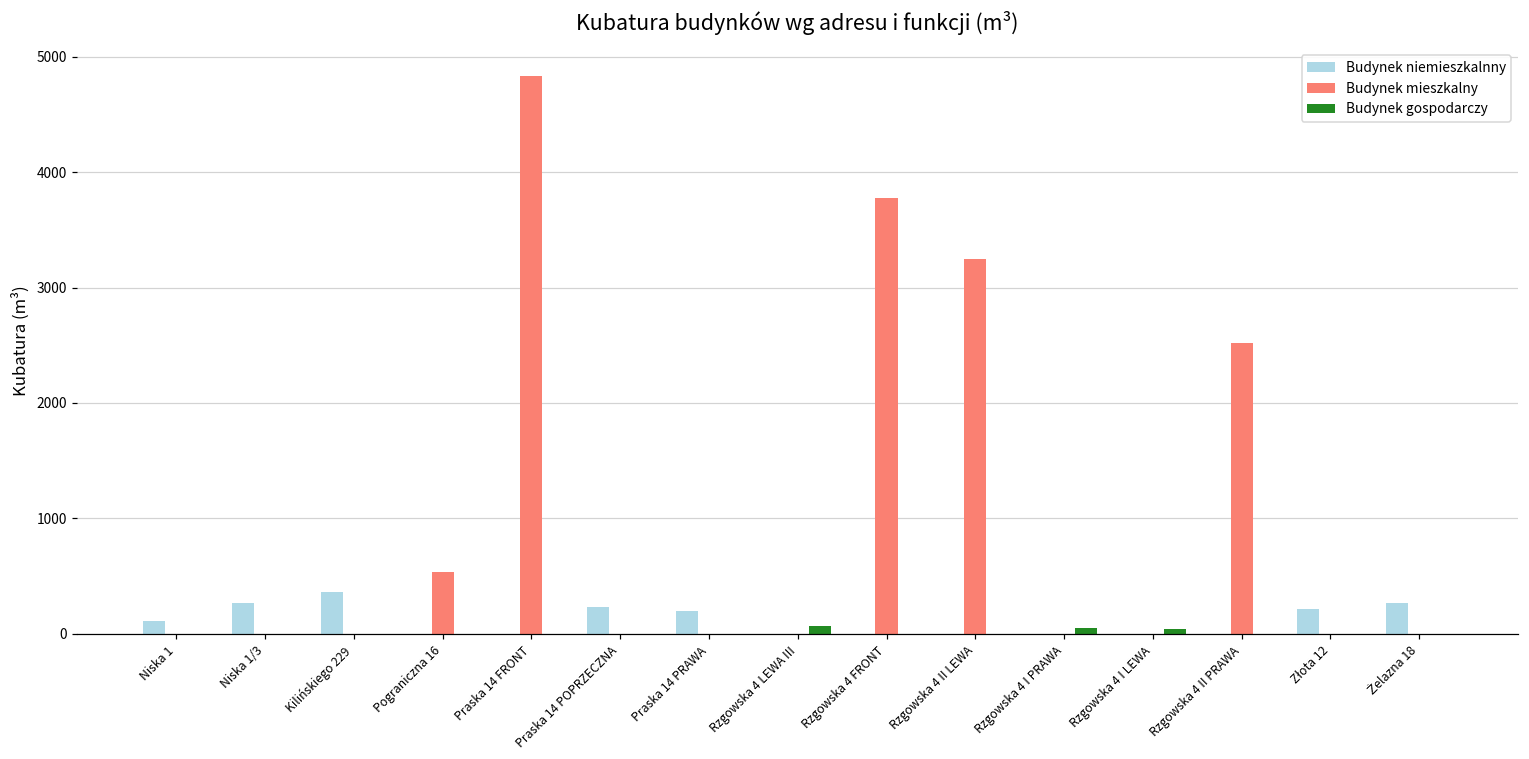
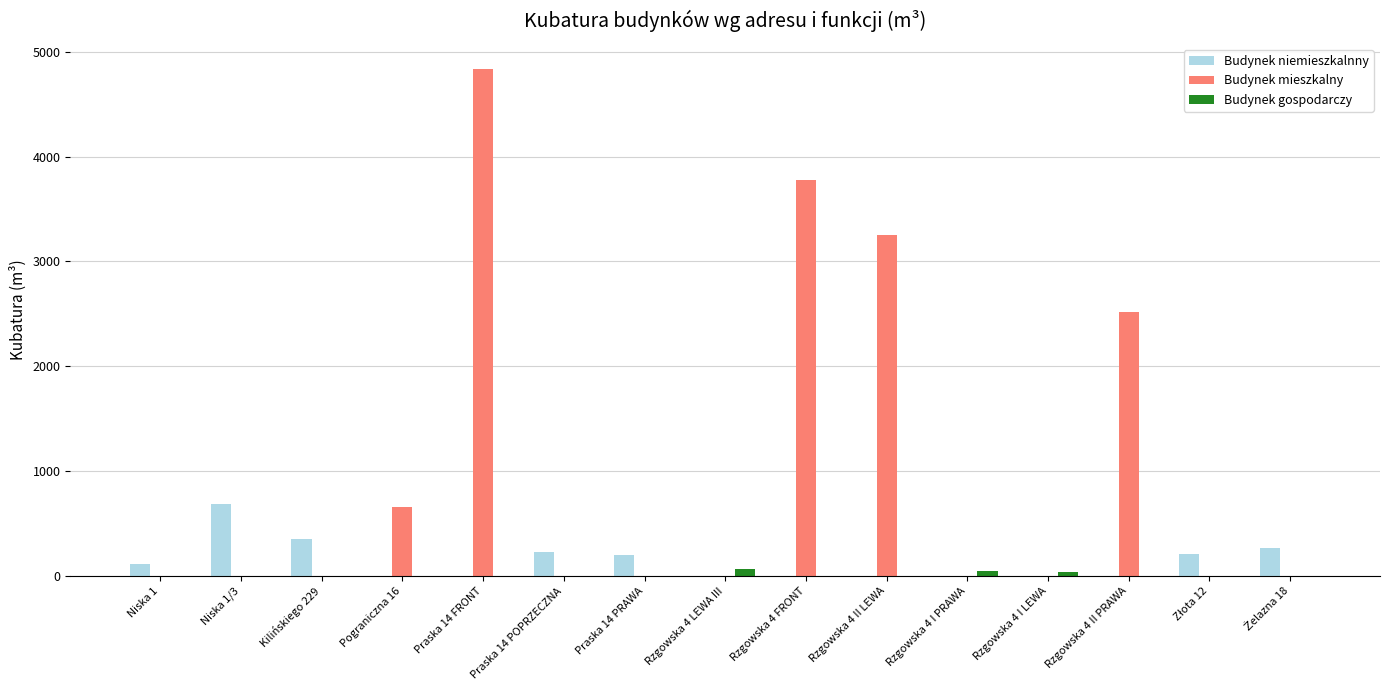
Budynek niemieszkalnny, Niska 1/3: 260 -> 690
Budynek mieszkalny, Pograniczna 16: 540 -> 660
